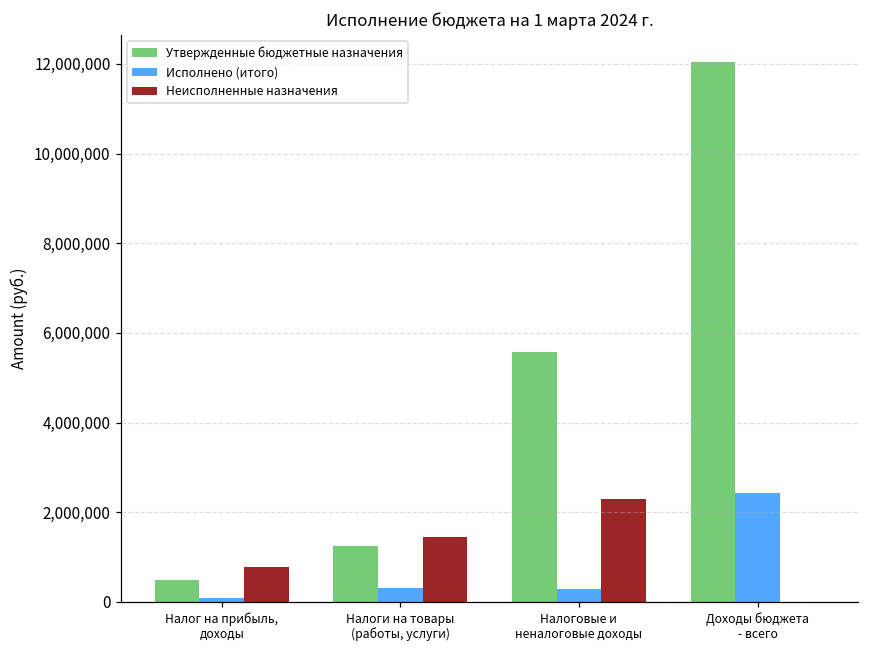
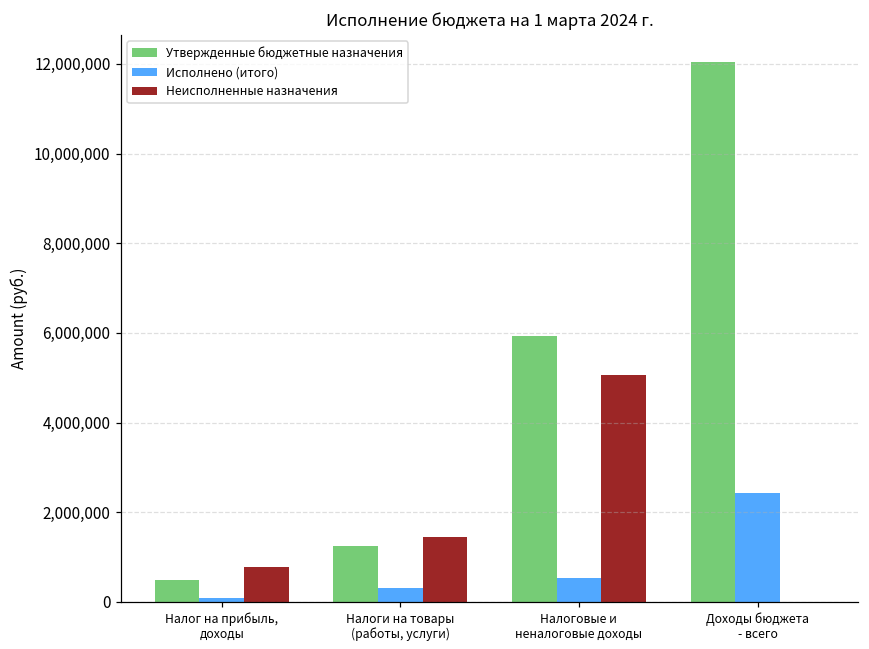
Утвержденные бюджетные назначения, Налоговые и неналоговые доходы: 5,600,000 -> 5,900,000
Исполнено (итого), Налоговые и неналоговые доходы: 300,000 -> 500,000
Неисполненные назначения, Налоговые и неналоговые доходы: 2,300,000 -> 5,100,000
